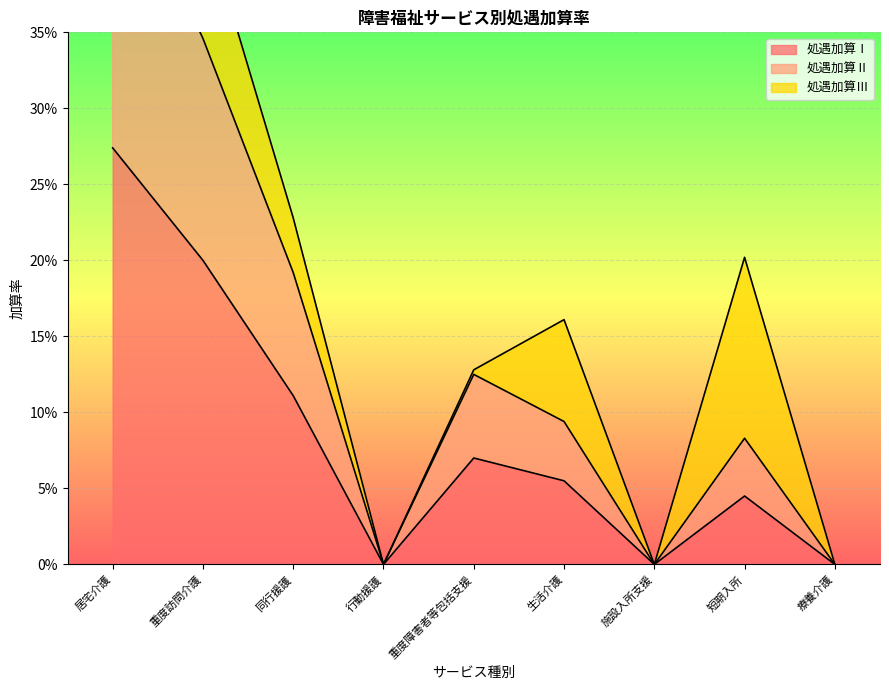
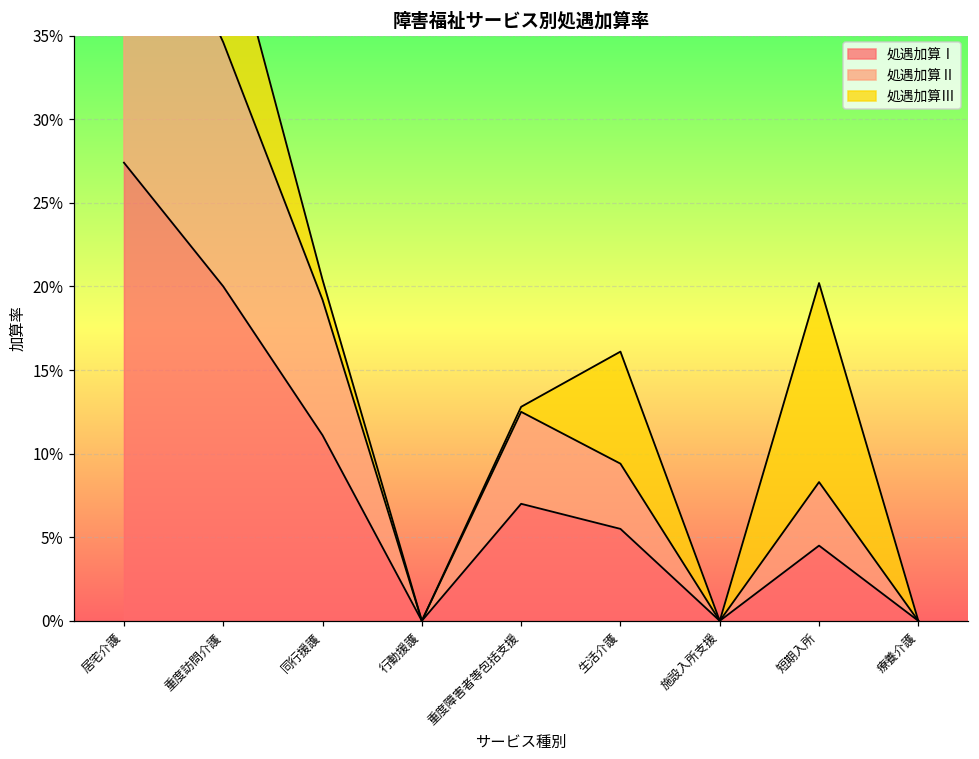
処遇加算Ⅲ, 同行援護: 3.6% -> 1.2%
